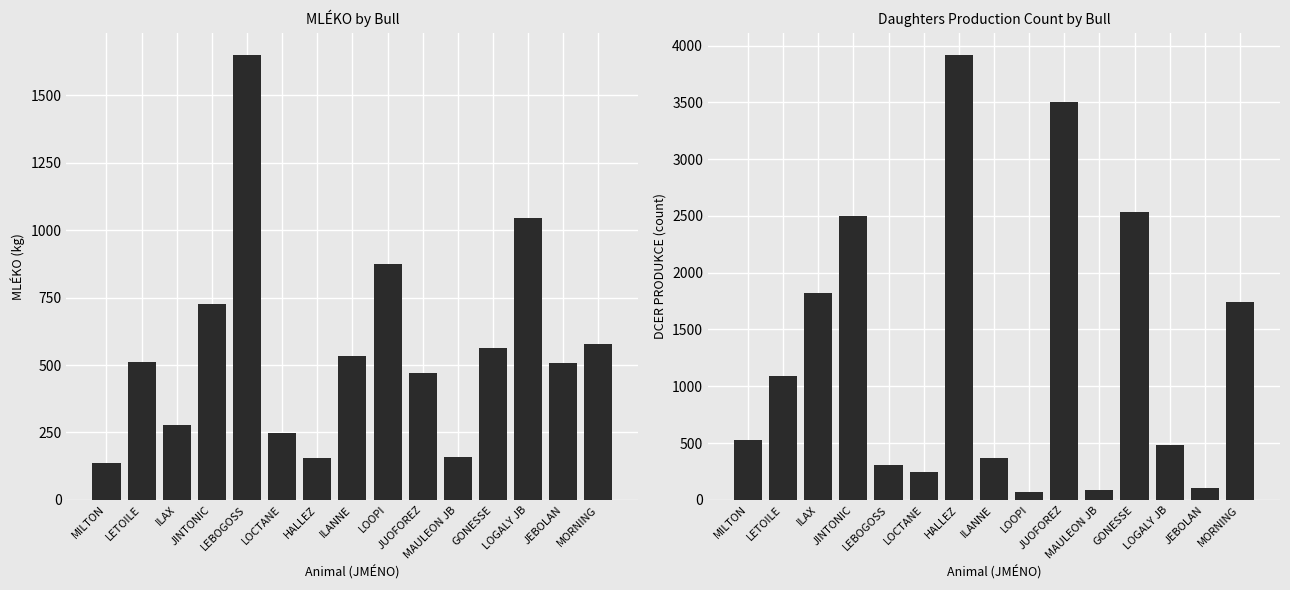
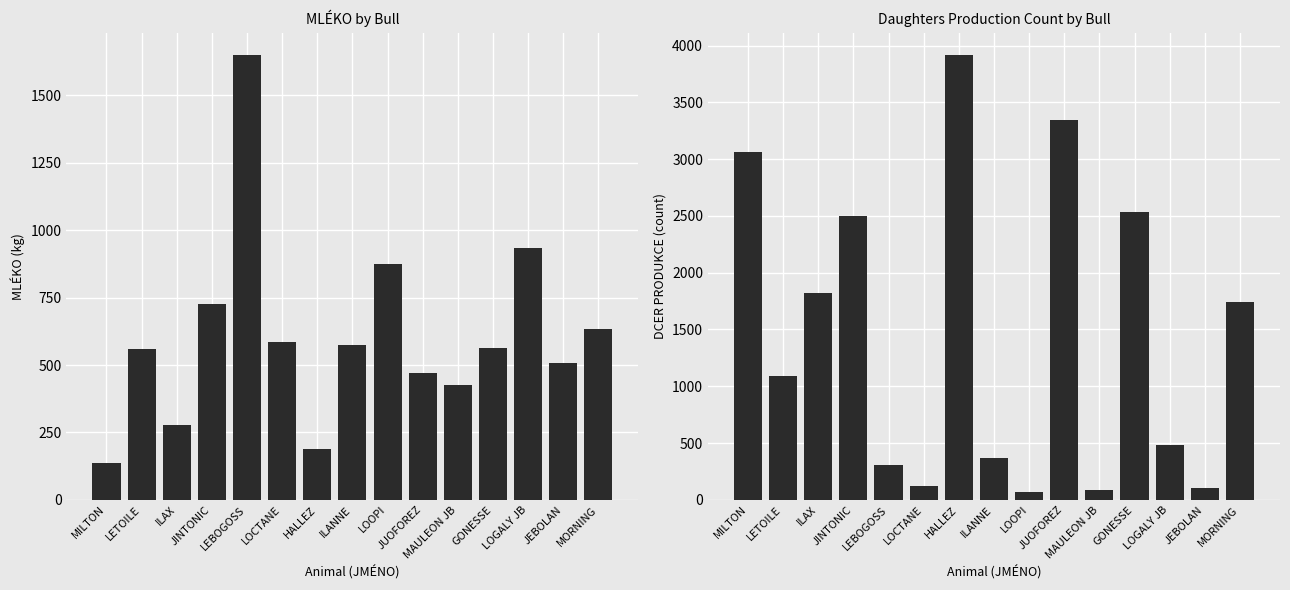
MLÉKO by Bull, LETOILE: 510 -> 560
MLÉKO by Bull, LOCTANE: 250 -> 590
MLÉKO by Bull, HALLEZ: 160 -> 190
MLÉKO by Bull, ILANNE: 530 -> 580
MLÉKO by Bull, MAULEON JB: 160 -> 430
MLÉKO by Bull, LOGALY JB: 1040 -> 930
MLÉKO by Bull, MORNING: 580 -> 640
Daughters Production Count by Bull, MILTON: 530 -> 3060
Daughters Production Count by Bull, LOCTANE: 250 -> 130
Daughters Production Count by Bull, JUOFOREZ: 3510 -> 3350
